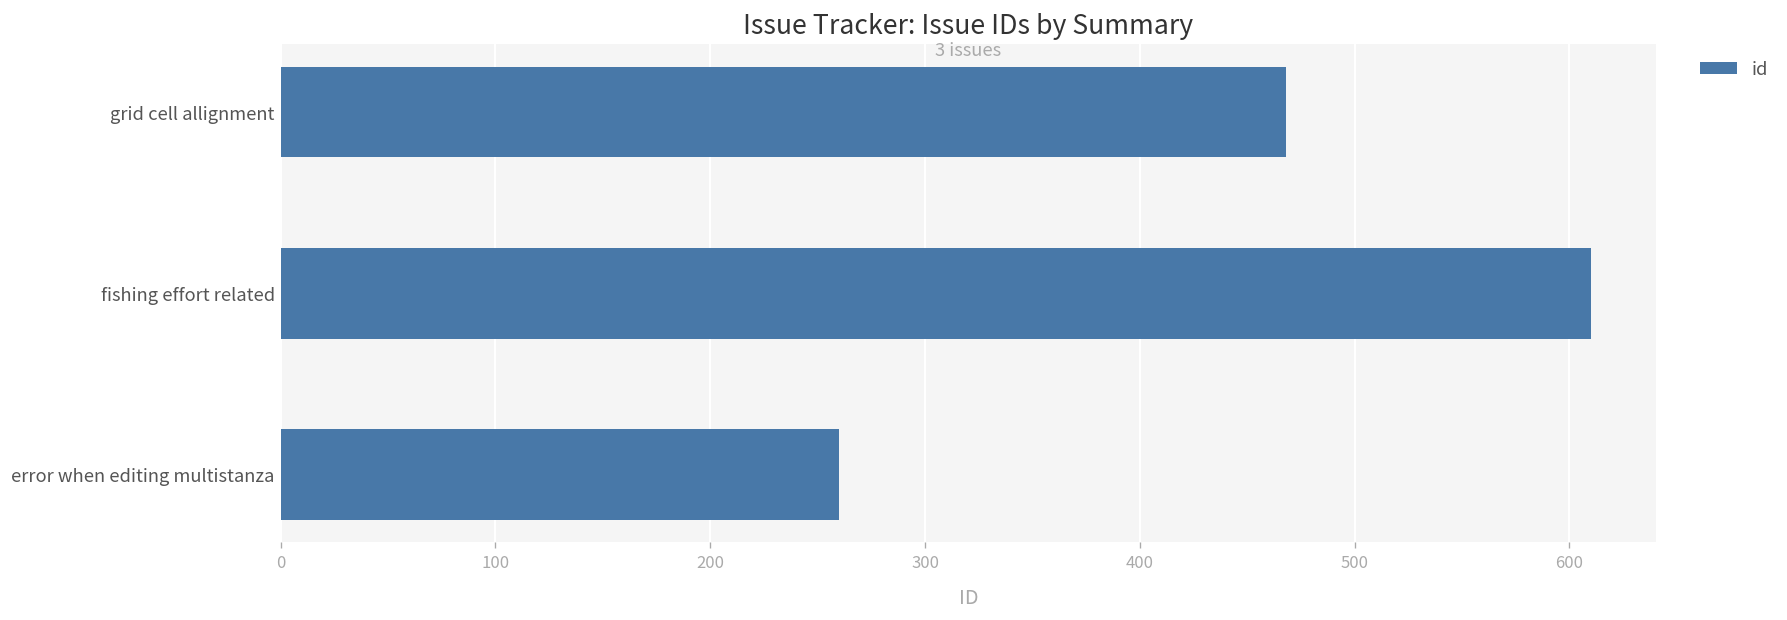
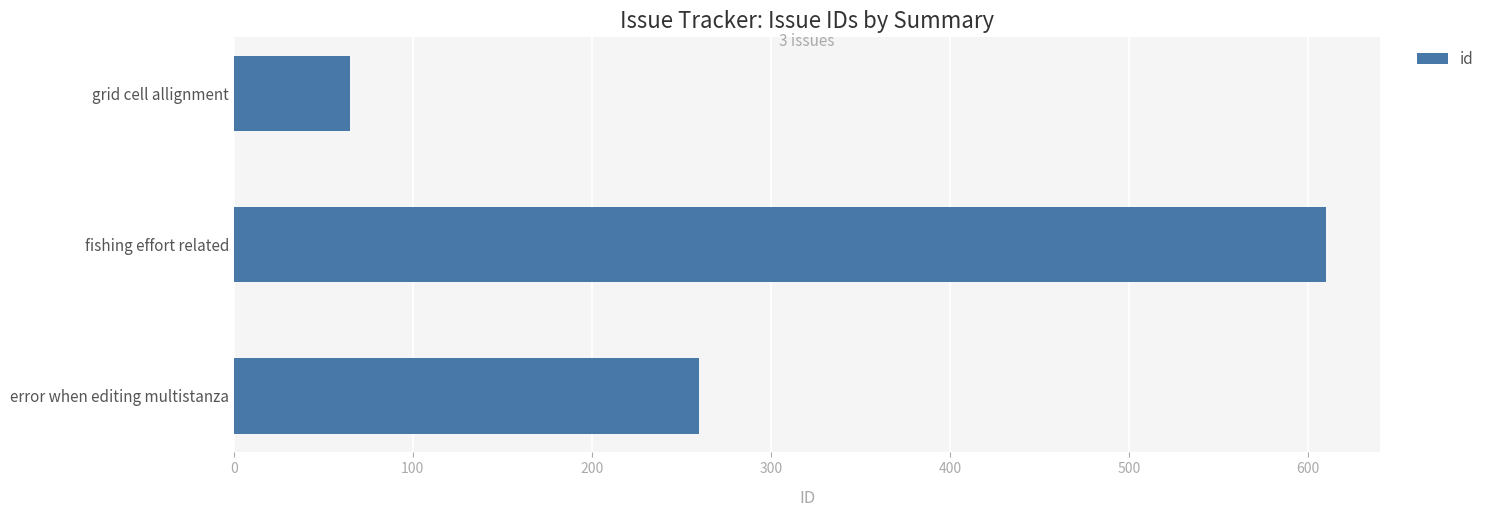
grid cell allignment: 468 -> 65
